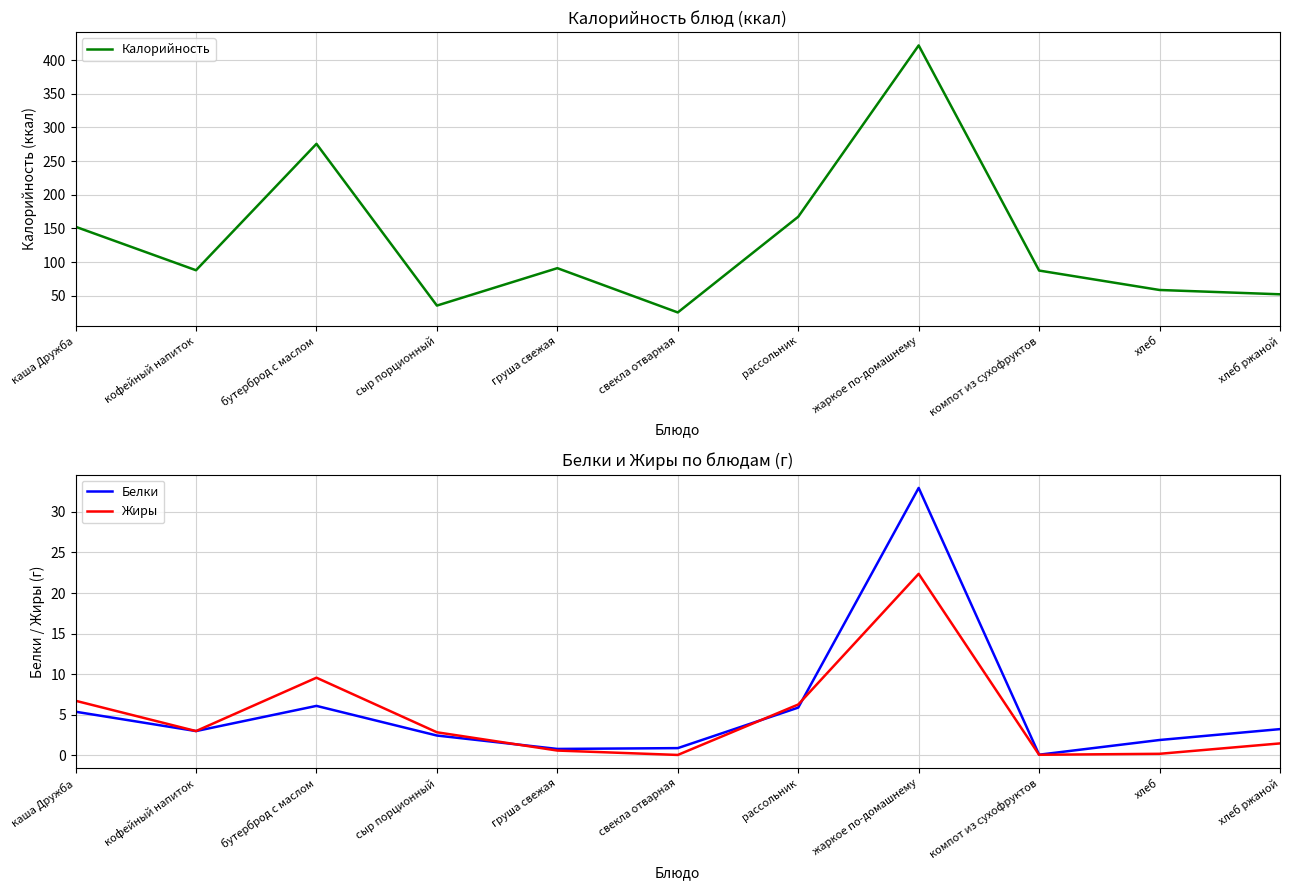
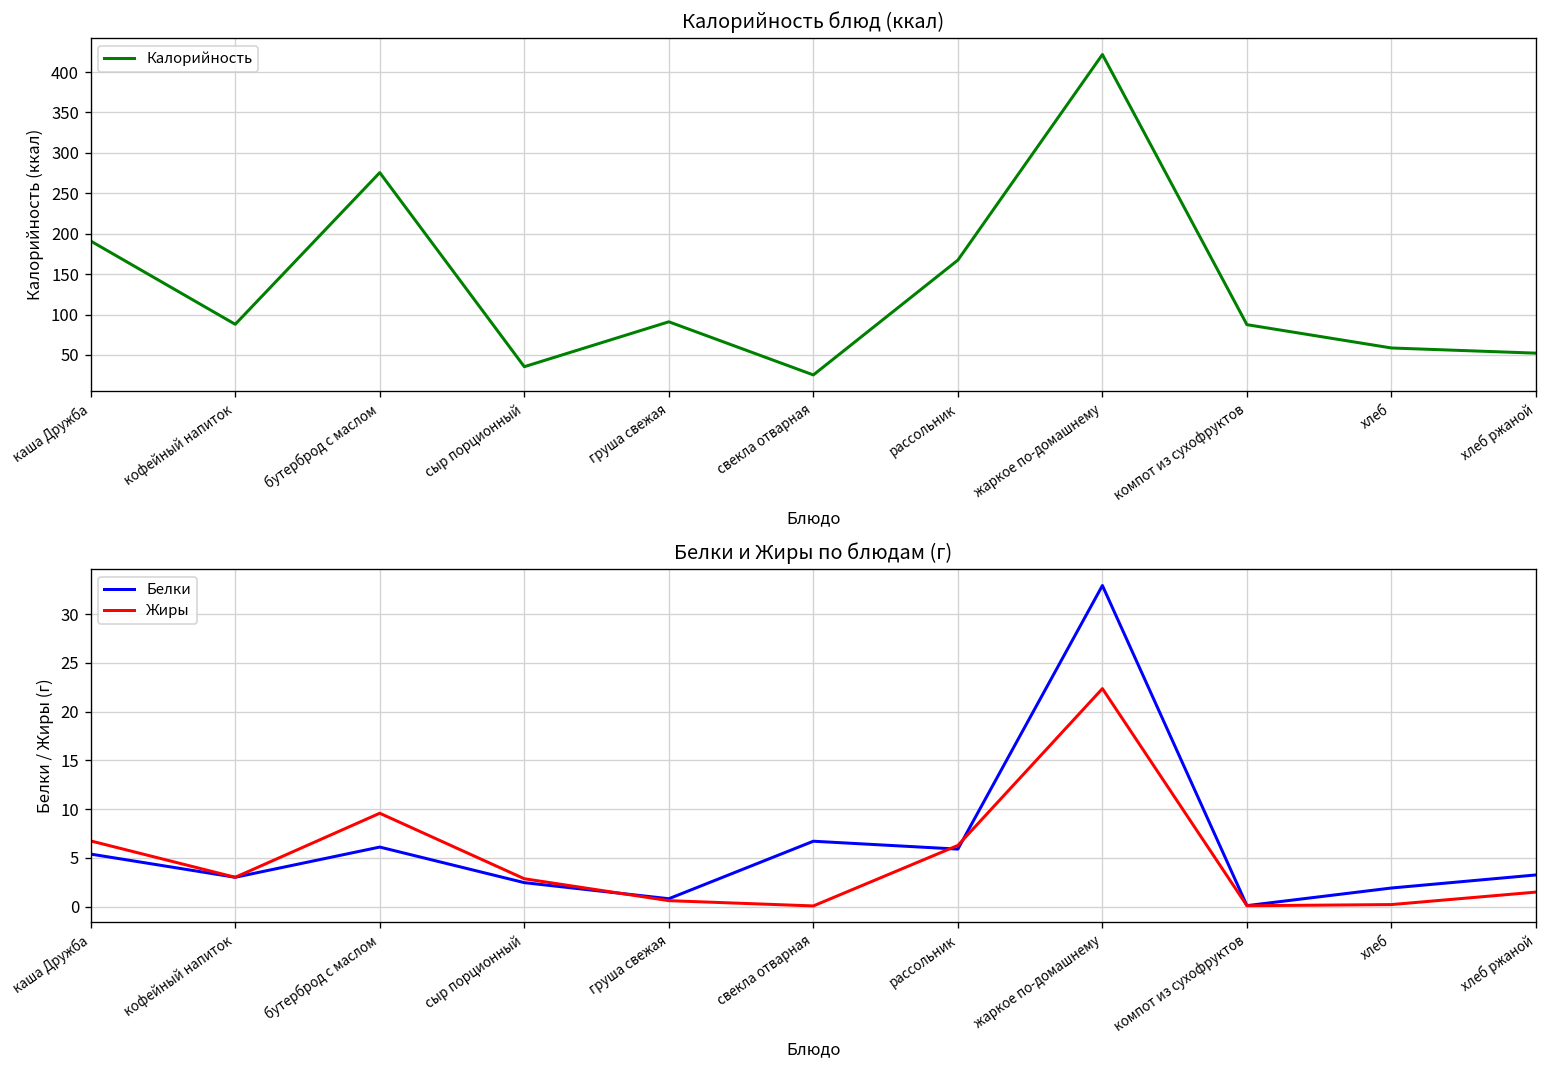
Калорийность блюд (ккал), каша Дружба: 150 -> 190
Белки и Жиры по блюдам (г), Белки, свекла отварная: 1 -> 7
